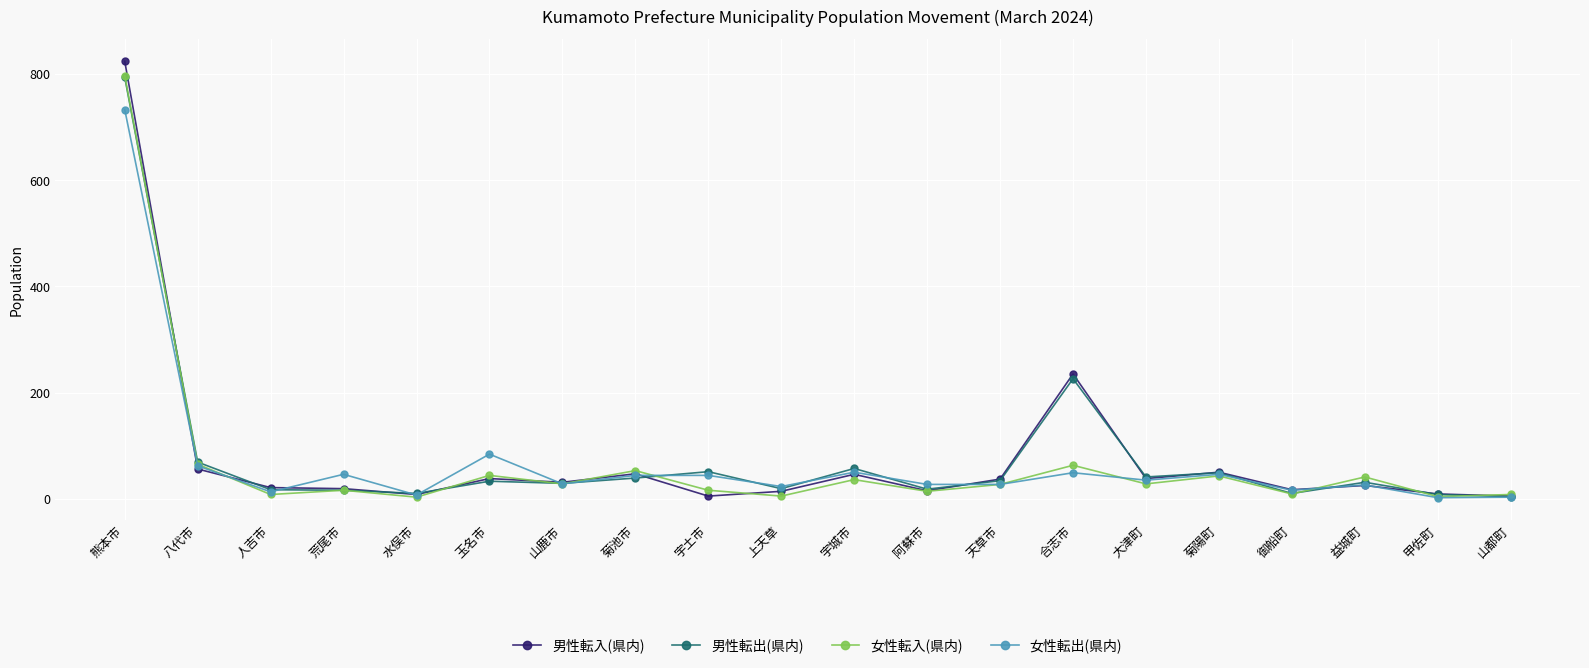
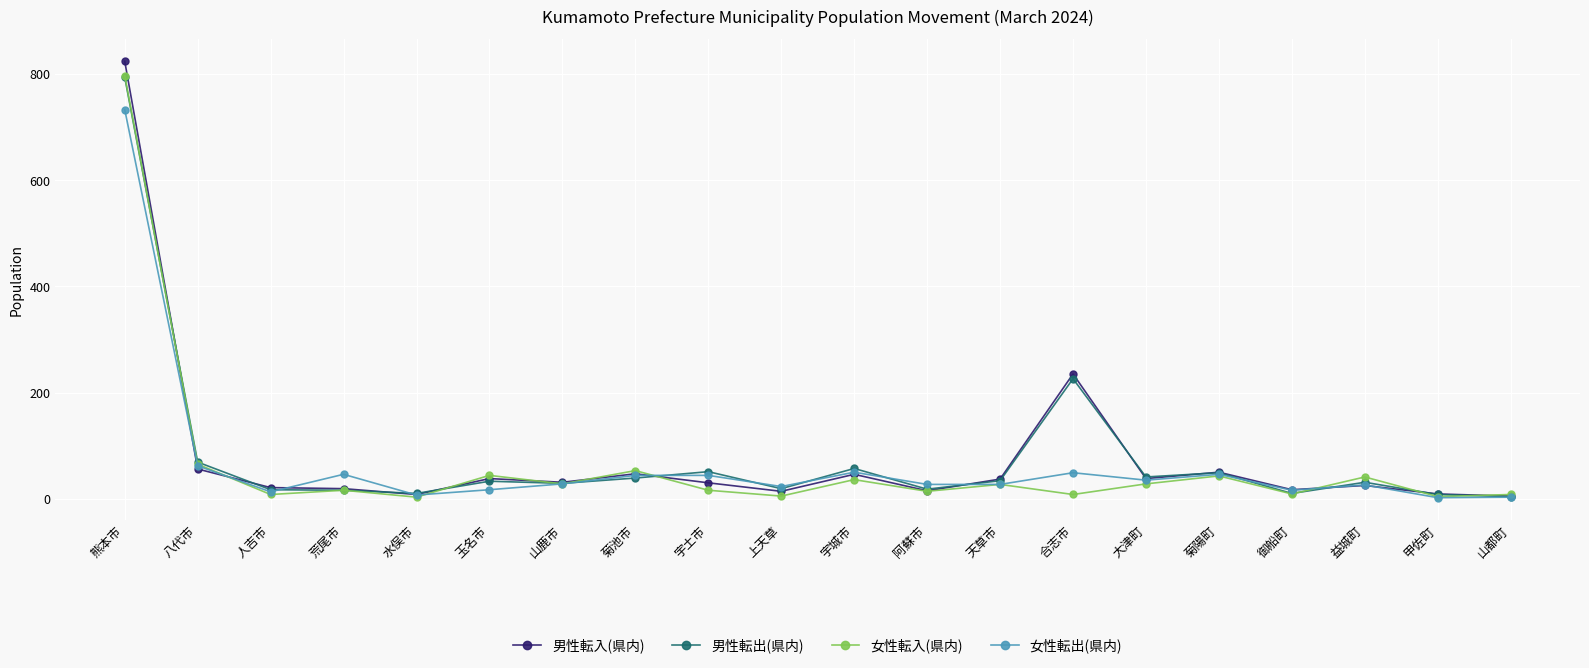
女性転出(県内), 玉名市: 80 -> 20
男性転入(県内), 宇土市: 10 -> 30
女性転入(県内), 合志市: 60 -> 10
